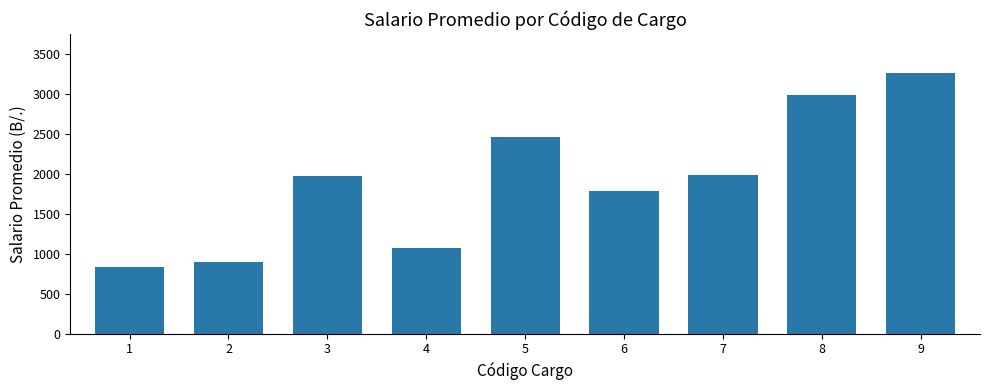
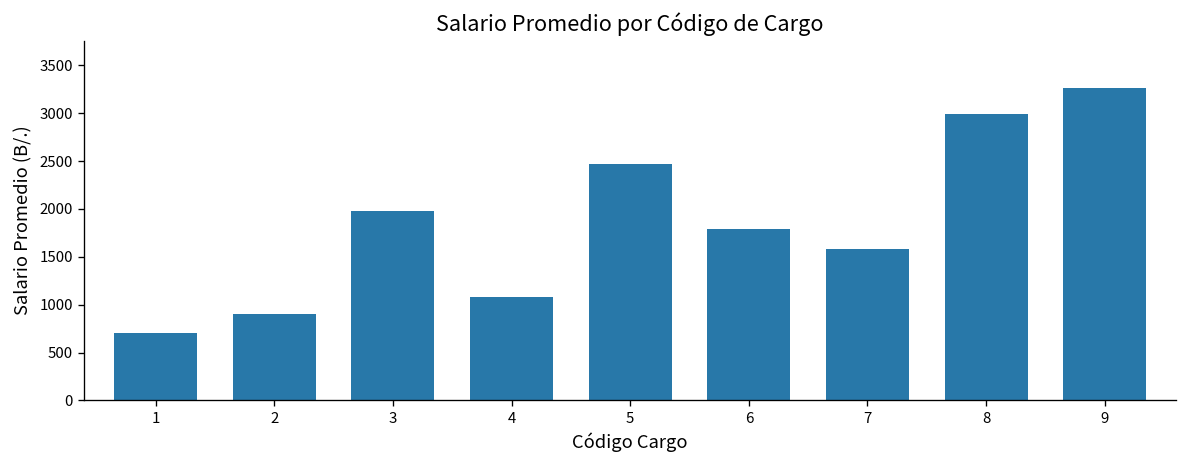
1: 800 -> 700
7: 2000 -> 1600
